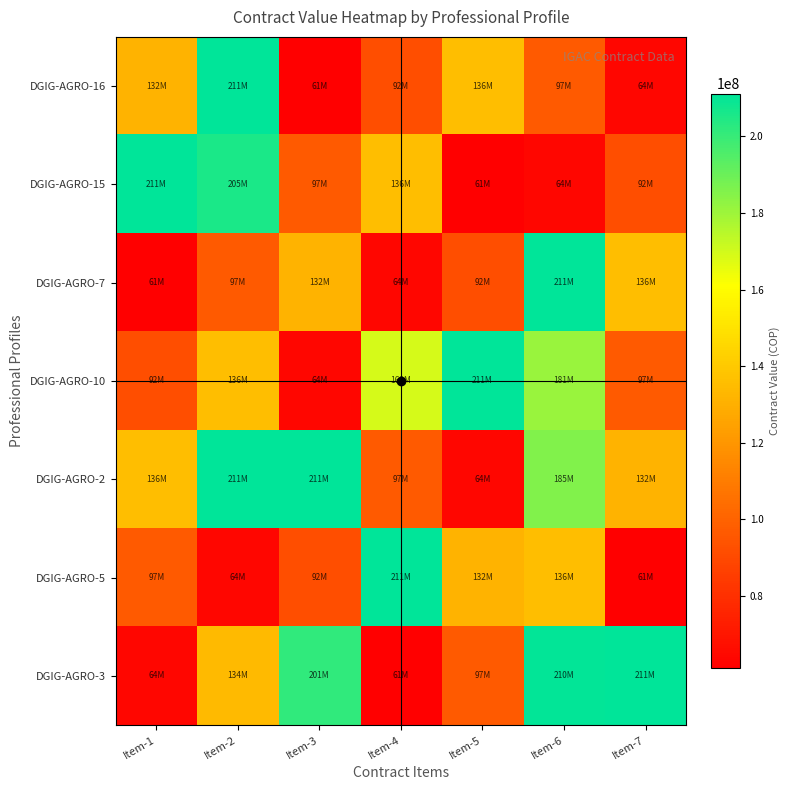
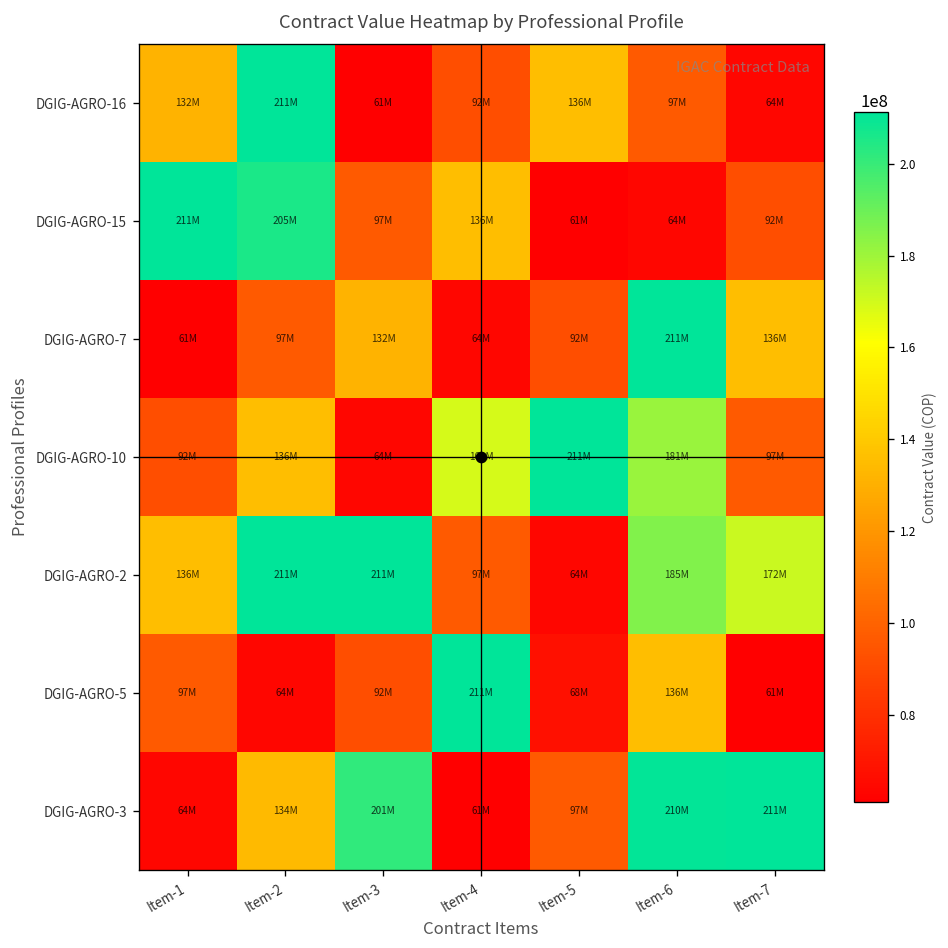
DGIG-AGRO-2, Item-7: 132M -> 172M
DGIG-AGRO-5, Item-5: 132M -> 68M
